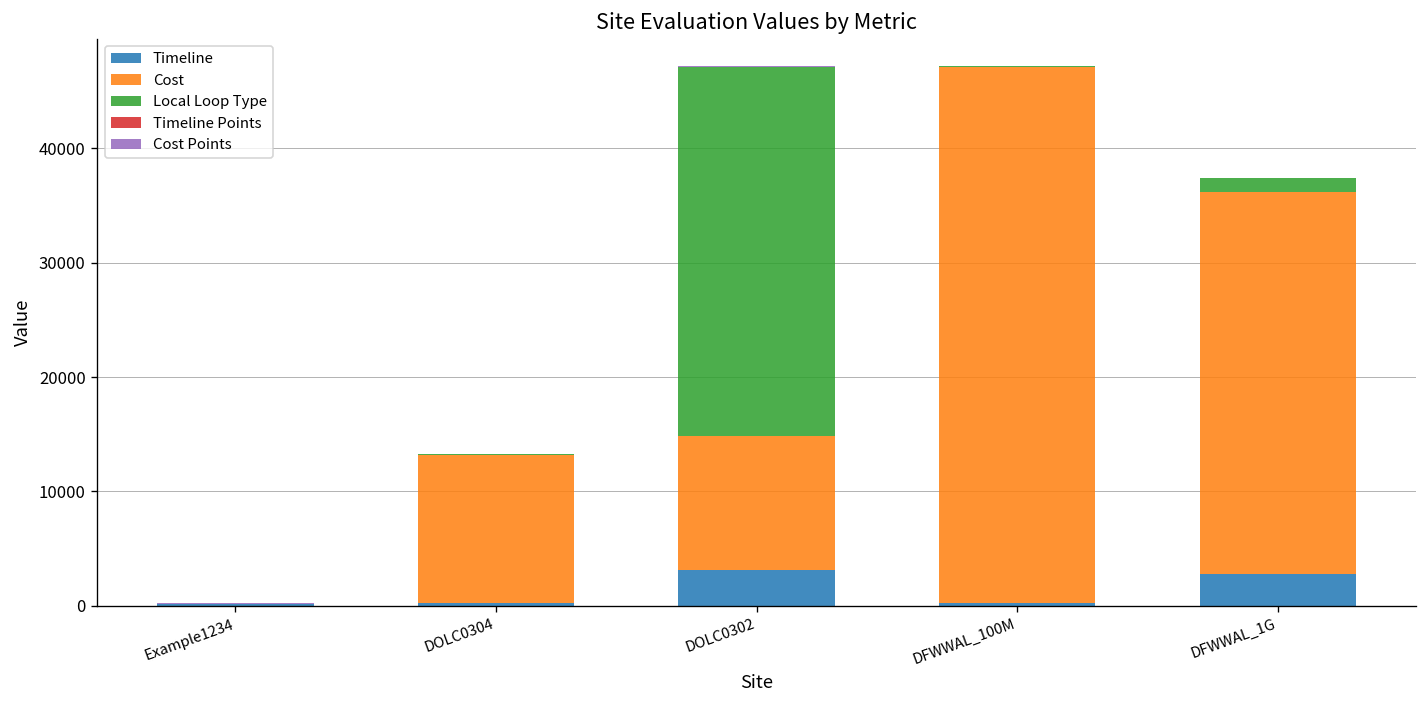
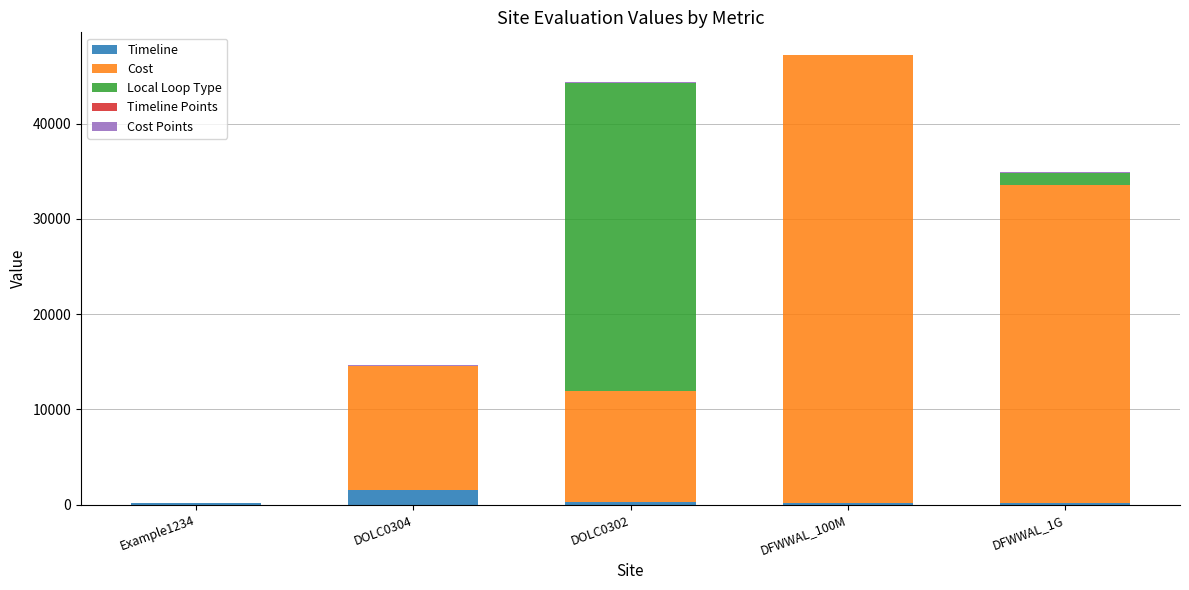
Timeline, DOLC0304: 0 -> 2000
Timeline, DOLC0302: 3000 -> 0
Timeline, DFWWAL_1G: 3000 -> 0
